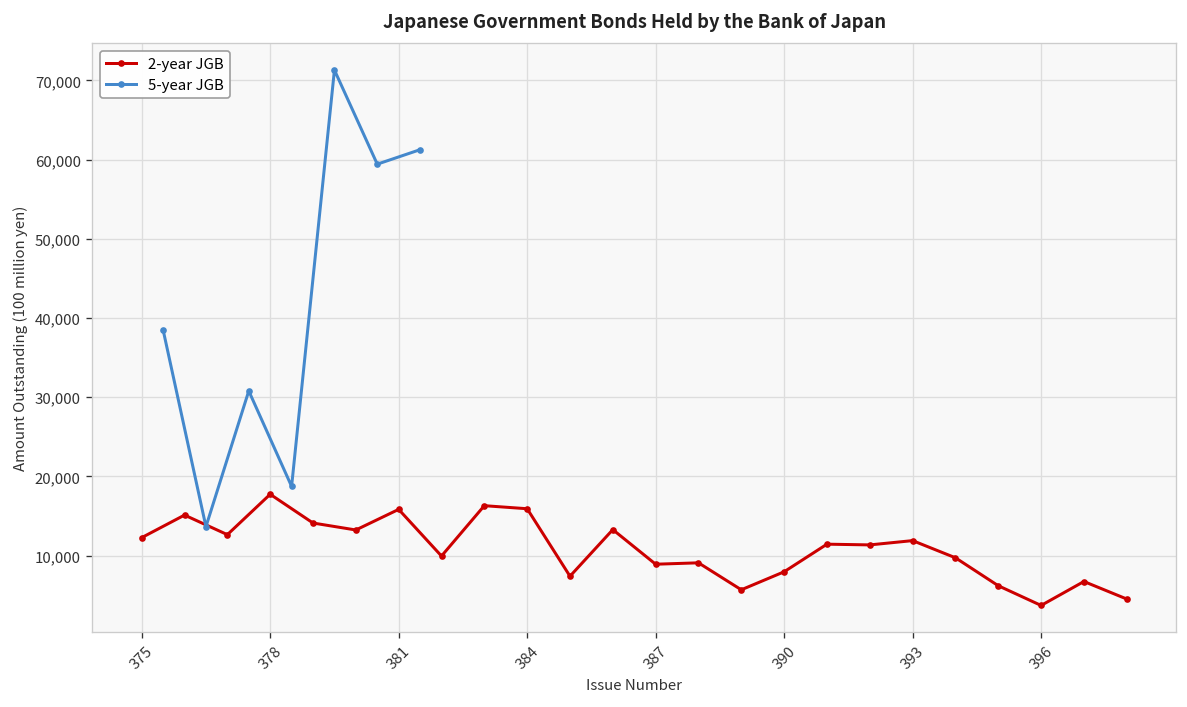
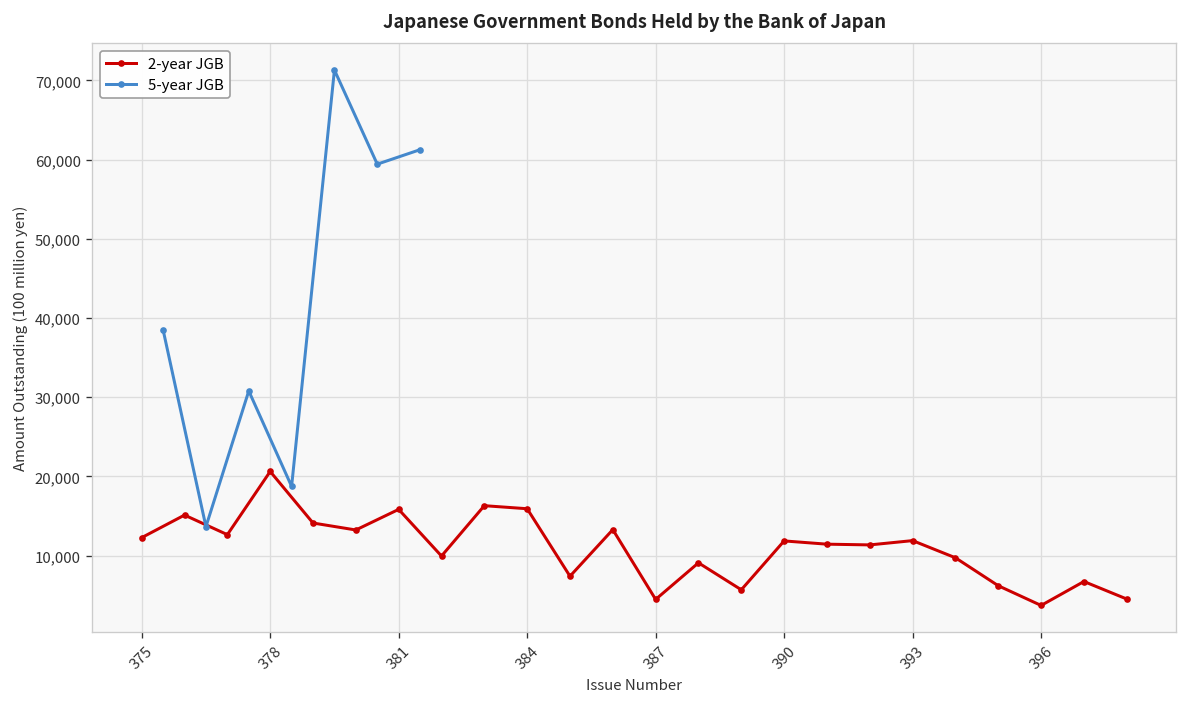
2-year JGB, 378: 18,000 -> 21,000
2-year JGB, 387: 9,000 -> 4,000
2-year JGB, 390: 8,000 -> 12,000
